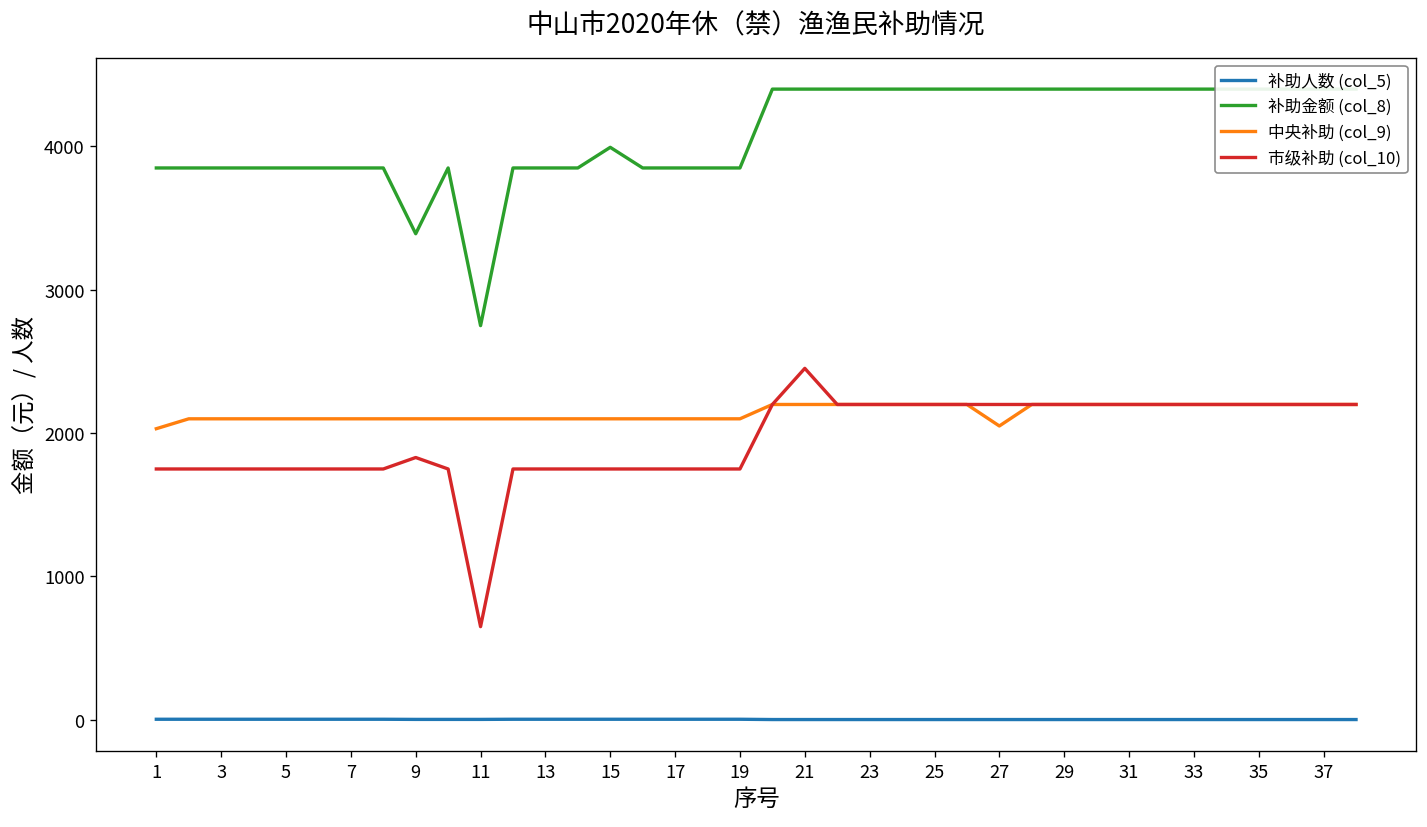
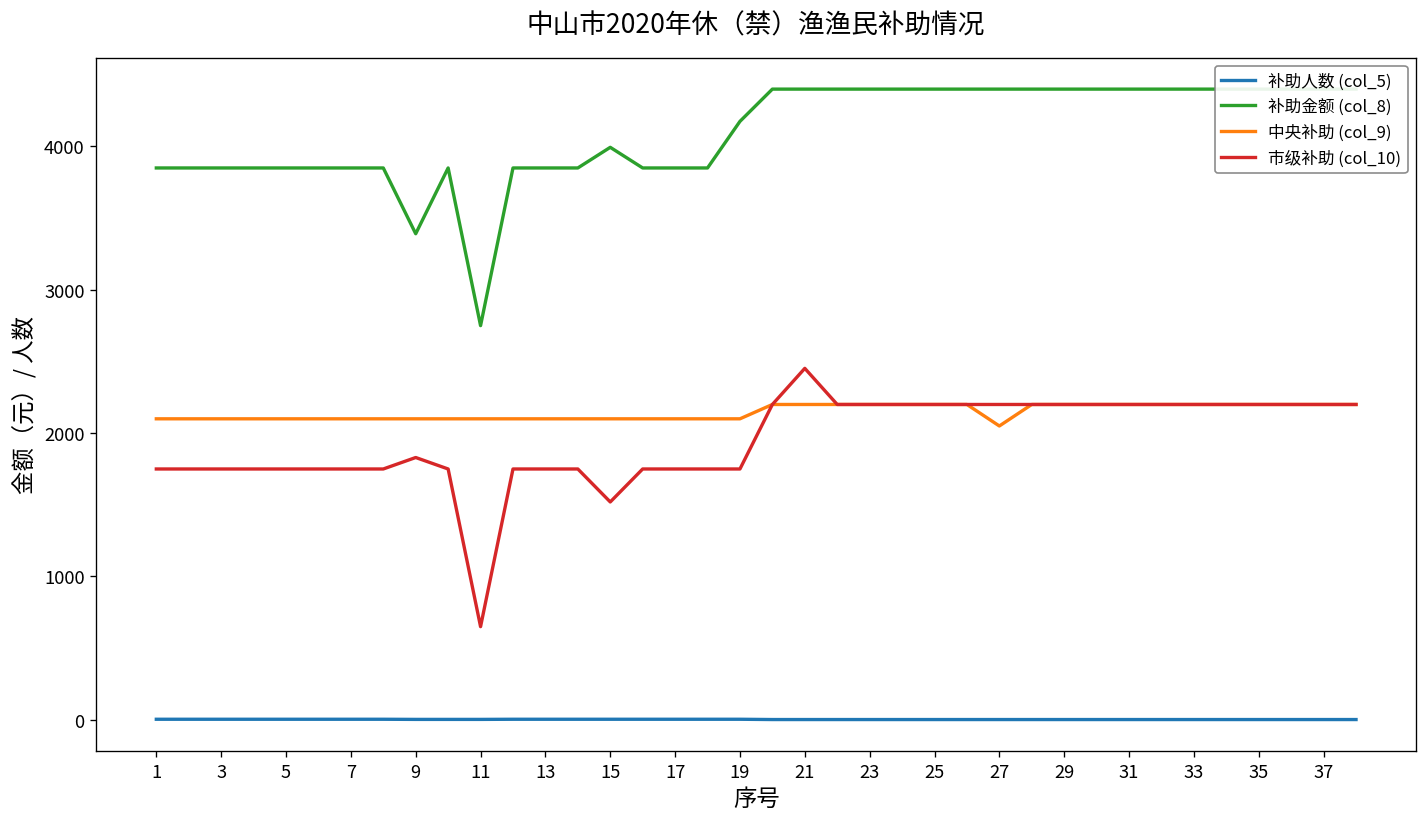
中央补助 (col_9), 1: 2030 -> 2100
市级补助 (col_10), 15: 1750 -> 1520
补助金额 (col_8), 19: 3850 -> 4180
